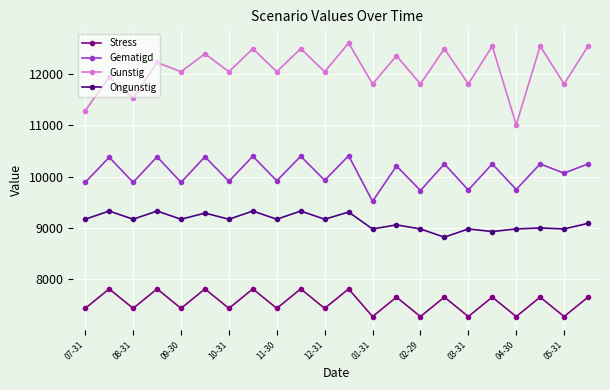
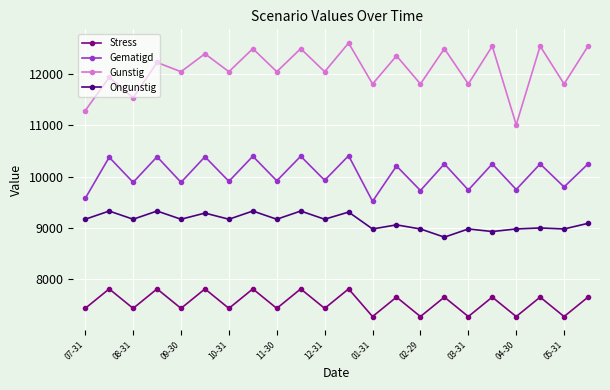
Gematigd, 07-31: 9900 -> 9600
Gematigd, 05-31: 10100 -> 9800
